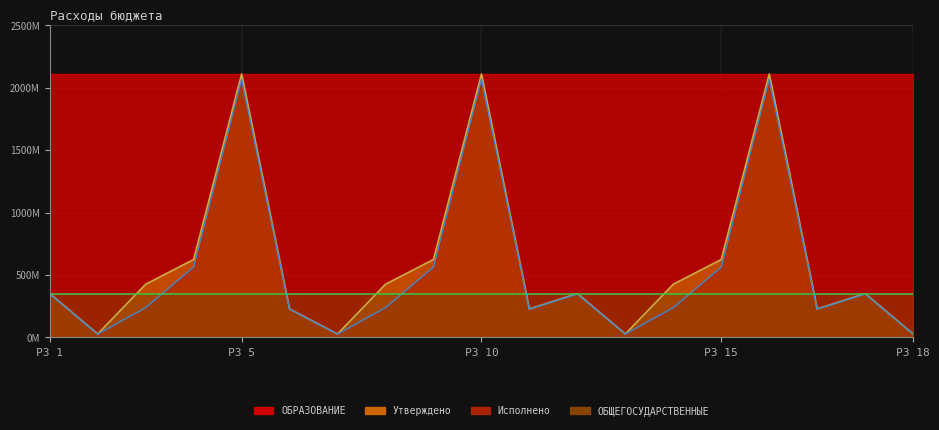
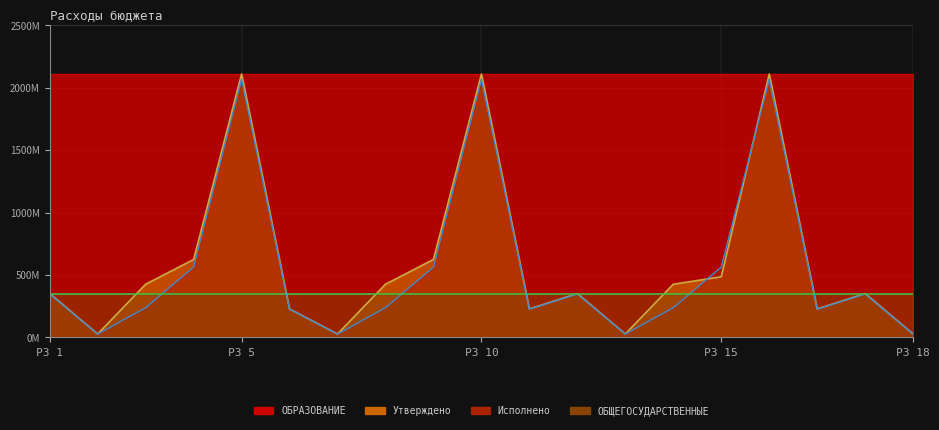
Утверждено, РЗ 15: 620000000 -> 490000000
